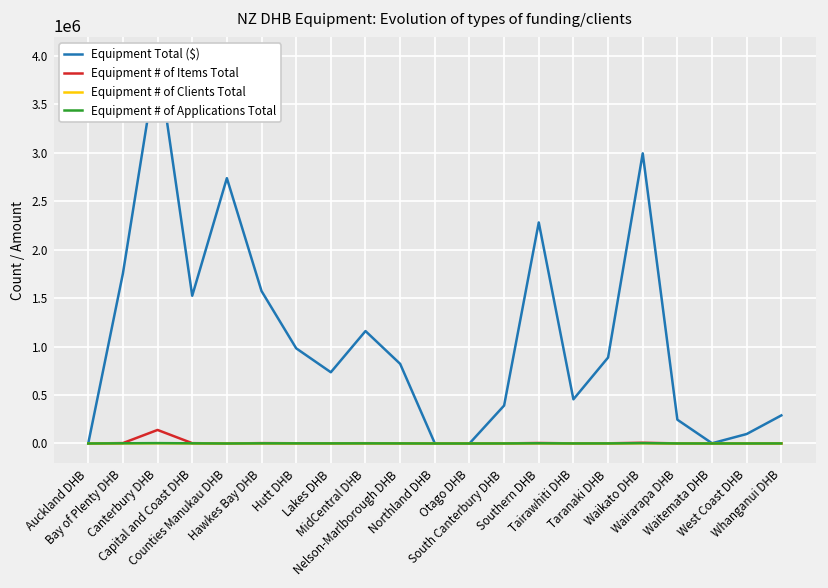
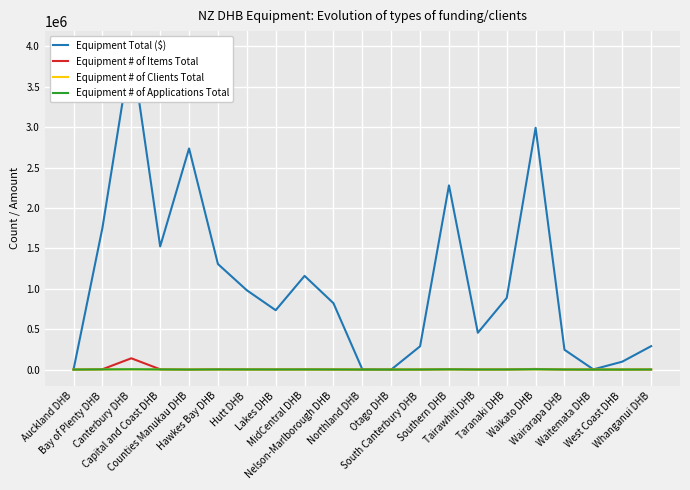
Equipment Total ($), Hawkes Bay DHB: 1600000 -> 1300000
Equipment Total ($), South Canterbury DHB: 400000 -> 300000
